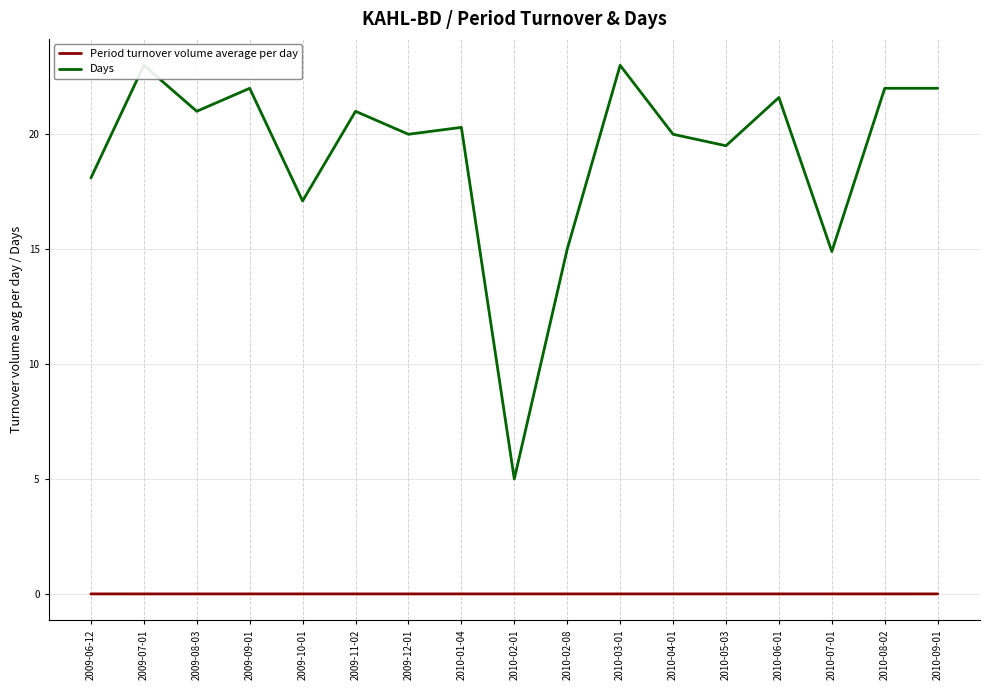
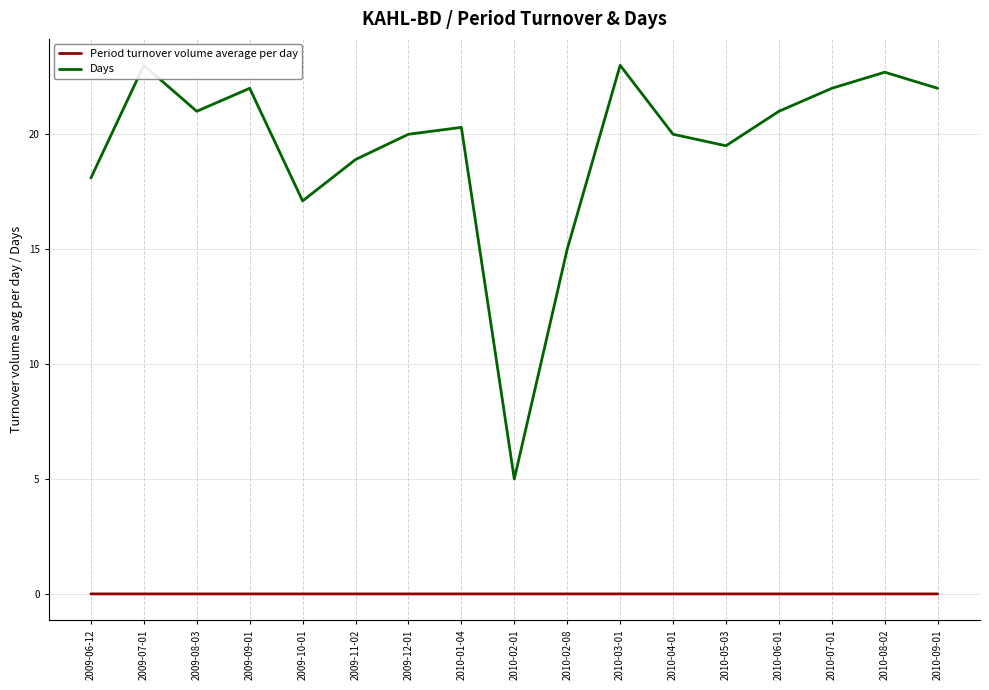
Days, 2009-11-02: 21.0 -> 18.9
Days, 2010-06-01: 21.6 -> 21.0
Days, 2010-07-01: 14.9 -> 22.0
Days, 2010-08-02: 22.0 -> 22.7
